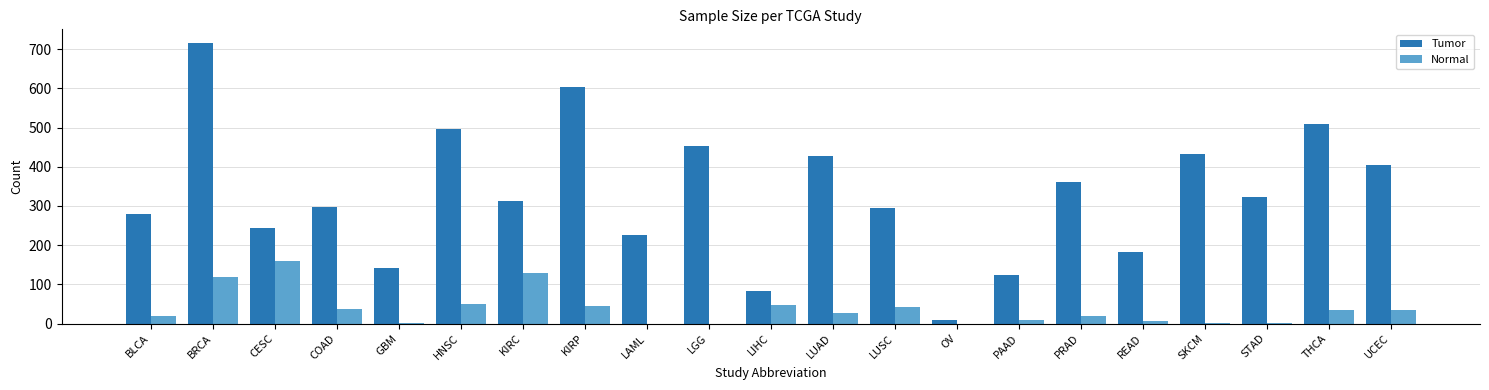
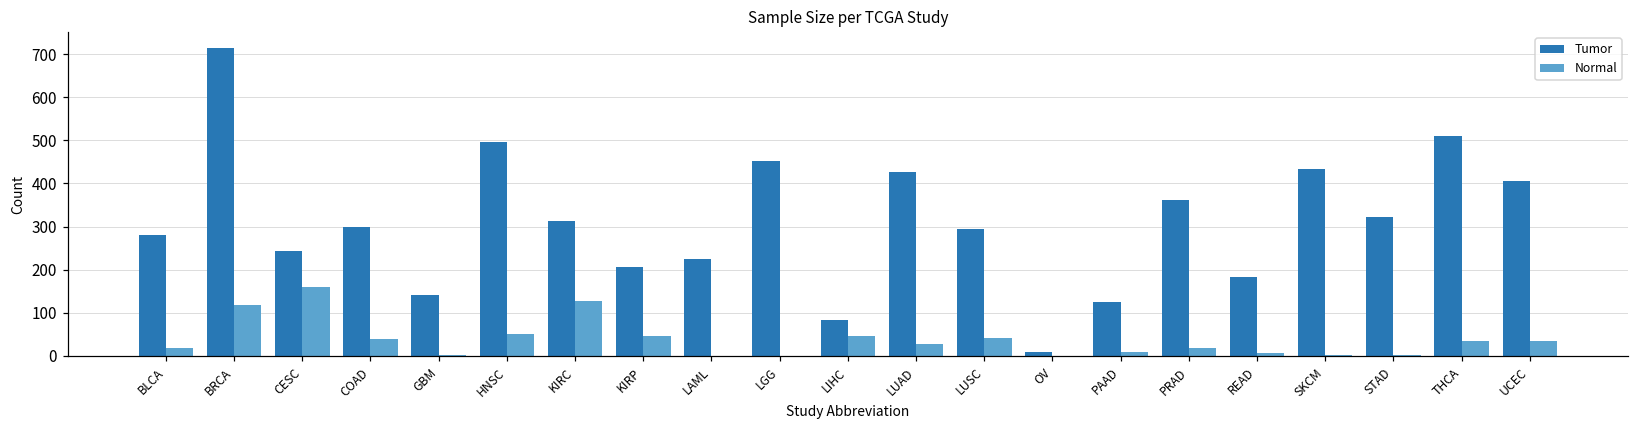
Tumor, KIRP: 600 -> 210
